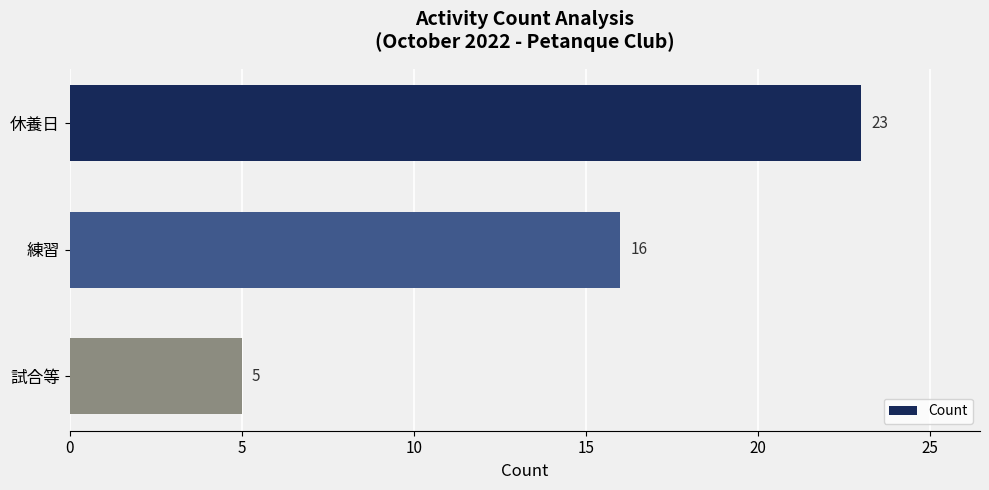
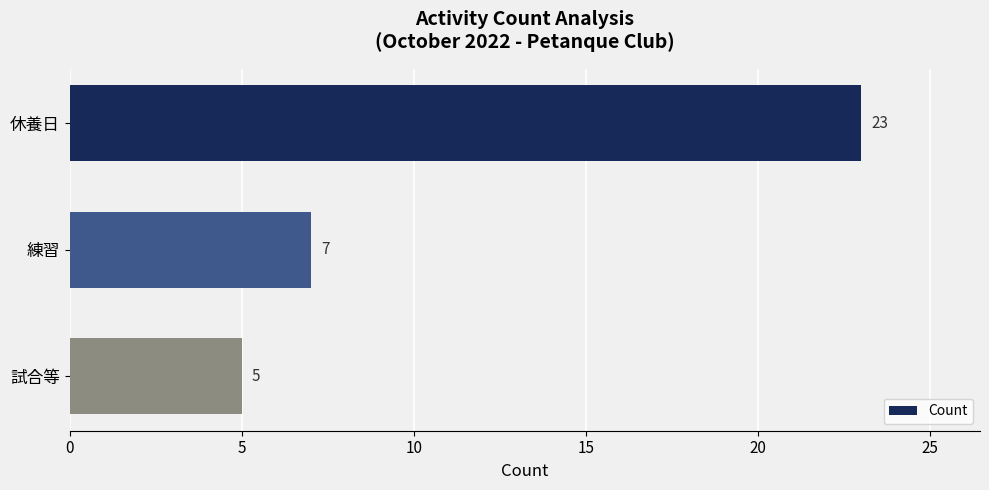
練習: 16 -> 7
